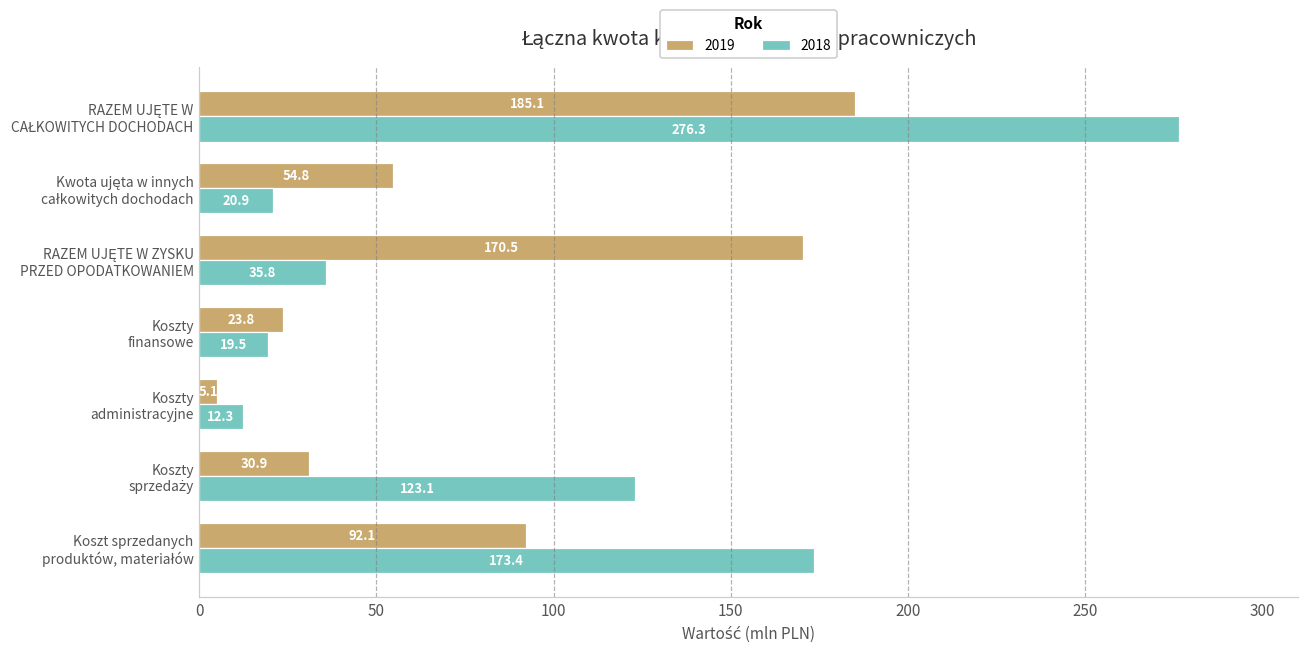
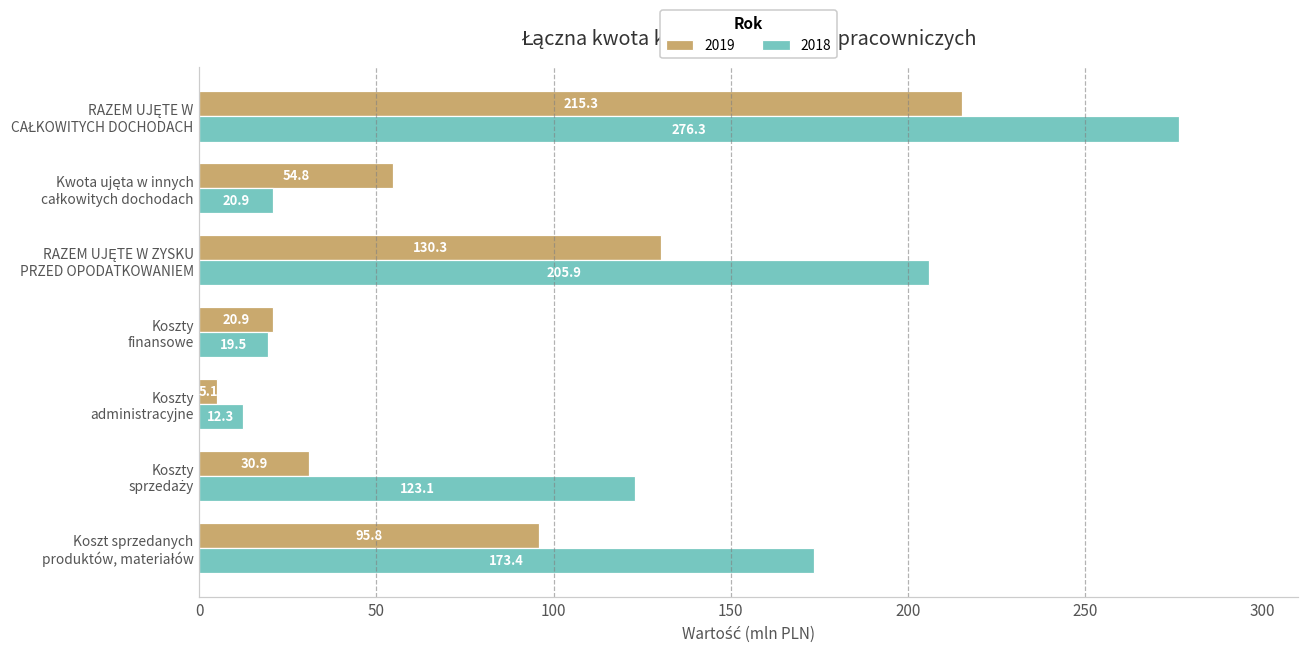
2019, RAZEM UJĘTE W CAŁKOWITYCH DOCHODACH: 185.1 -> 215.3
2019, RAZEM UJĘTE W ZYSKU PRZED OPODATKOWANIEM: 170.5 -> 130.3
2018, RAZEM UJĘTE W ZYSKU PRZED OPODATKOWANIEM: 35.8 -> 205.9
2019, Koszty finansowe: 23.8 -> 20.9
2019, Koszt sprzedanych produktów, materiałów: 92.1 -> 95.8
